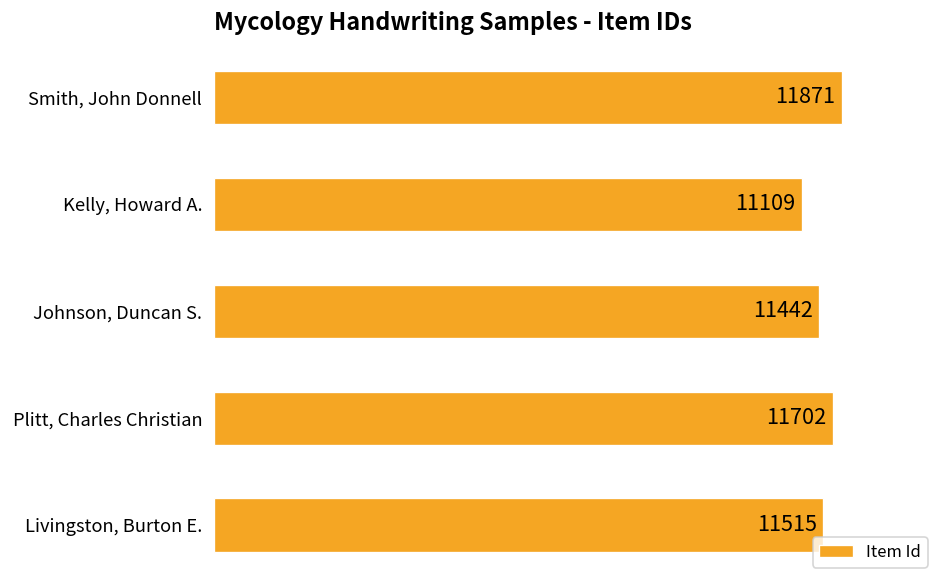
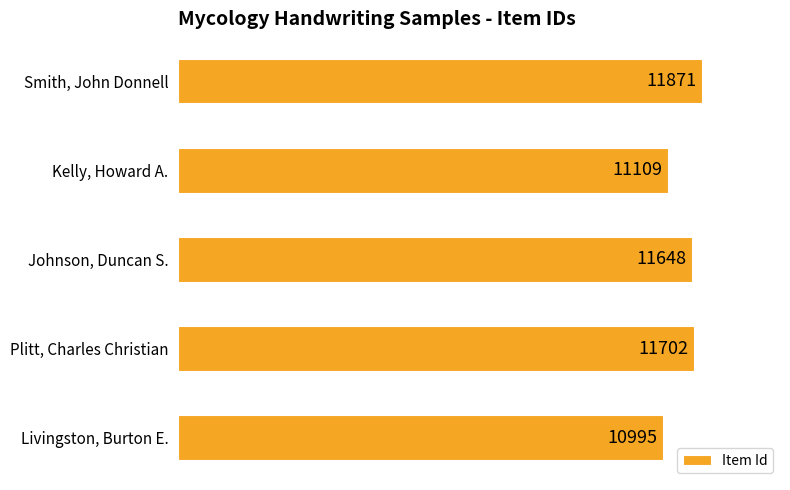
Johnson, Duncan S.: 11442 -> 11648
Livingston, Burton E.: 11515 -> 10995
